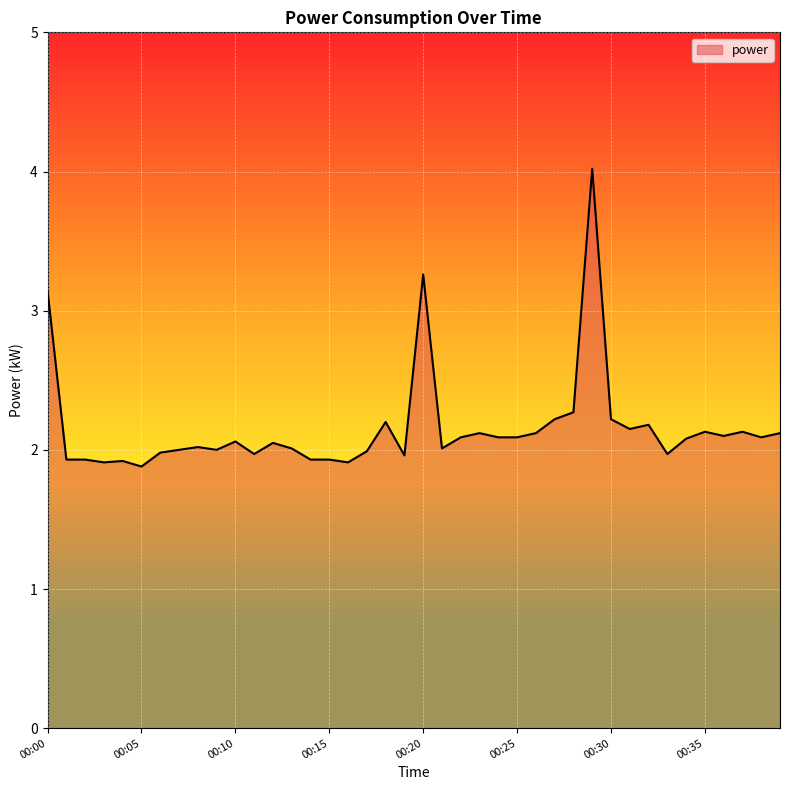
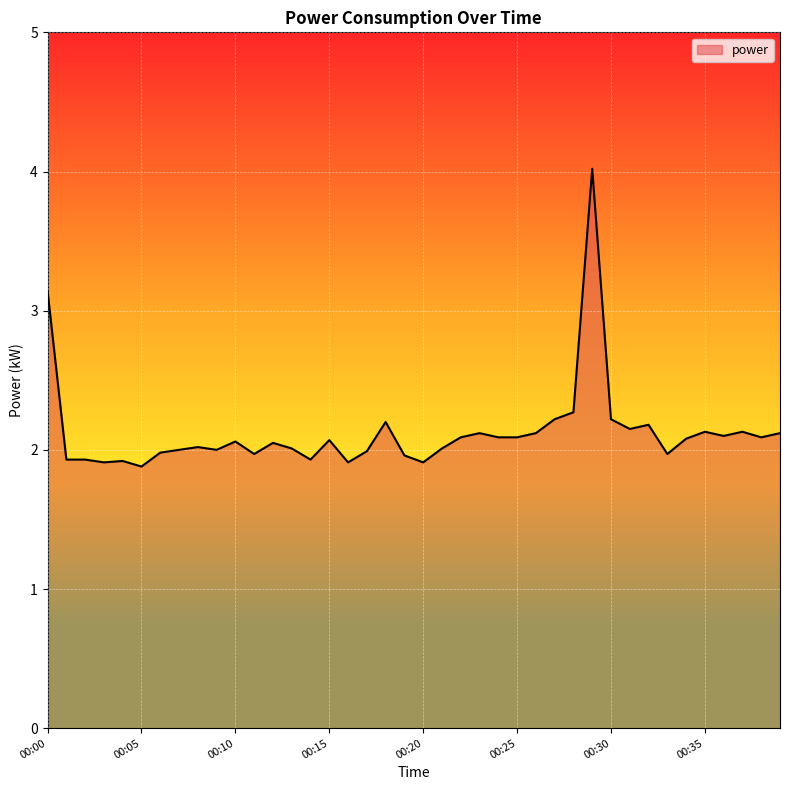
00:15: 1.93 -> 2.07
00:20: 3.26 -> 1.91
